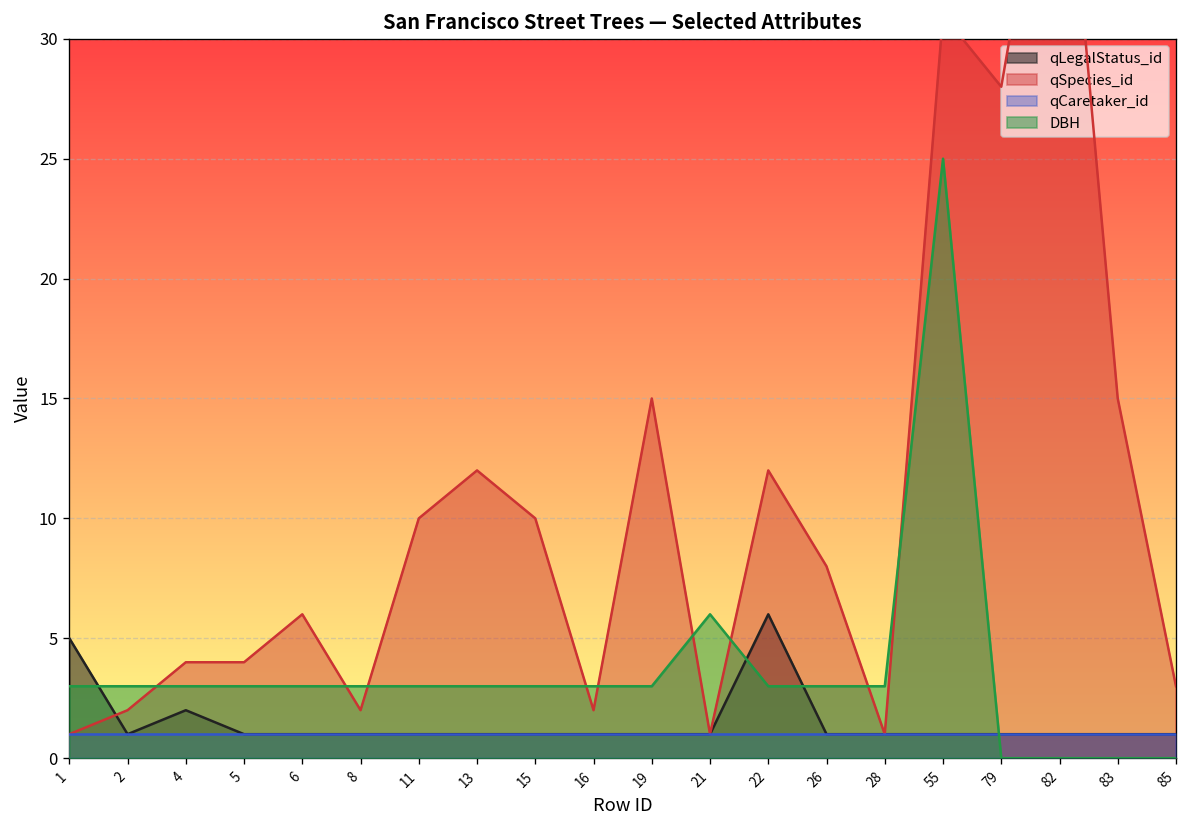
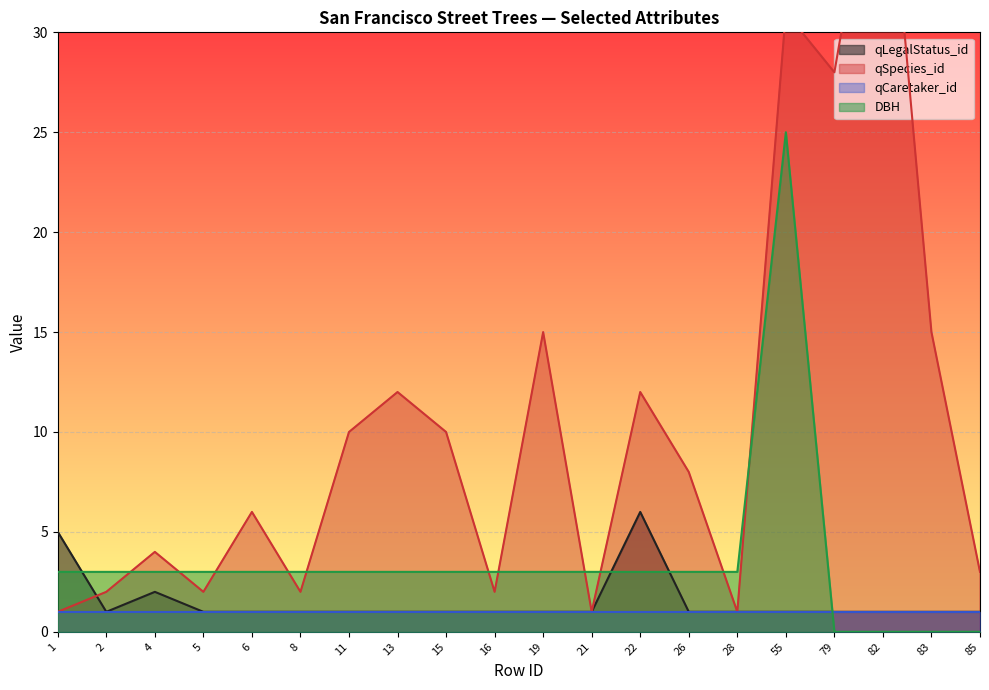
qSpecies_id, 5: 4 -> 2
DBH, 21: 6 -> 3
